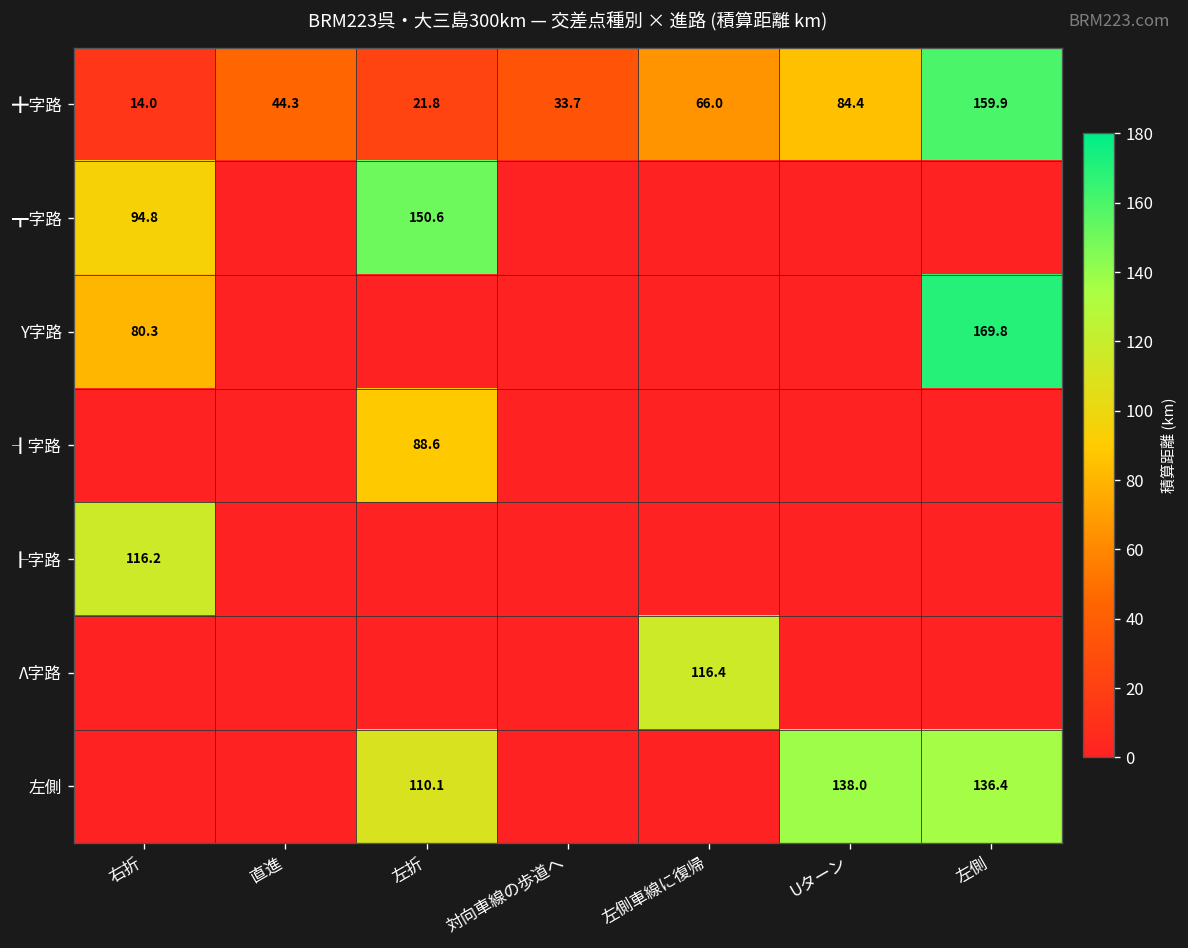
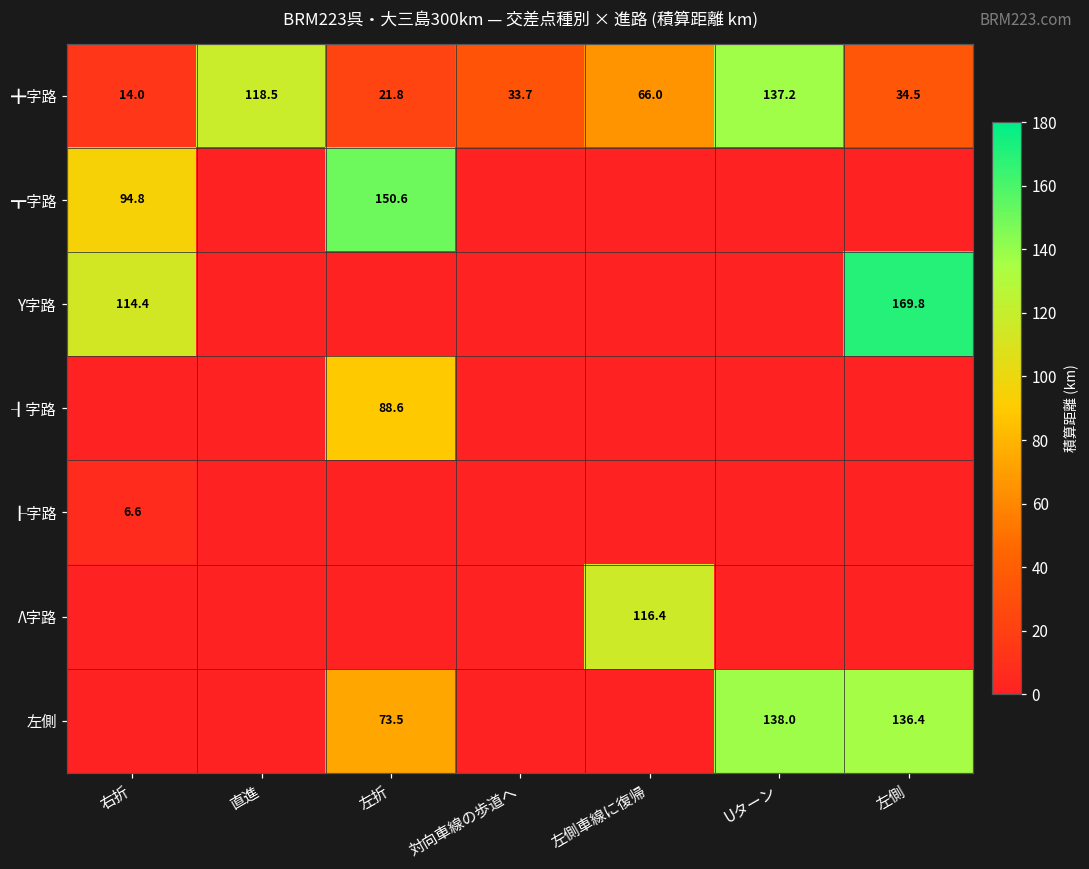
╋字路, 直進: 44.3 -> 118.5
╋字路, Uターン: 84.4 -> 137.2
╋字路, 左側: 159.9 -> 34.5
Y字路, 右折: 80.3 -> 114.4
┠字路, 右折: 116.2 -> 6.6
左側, 左折: 110.1 -> 73.5
